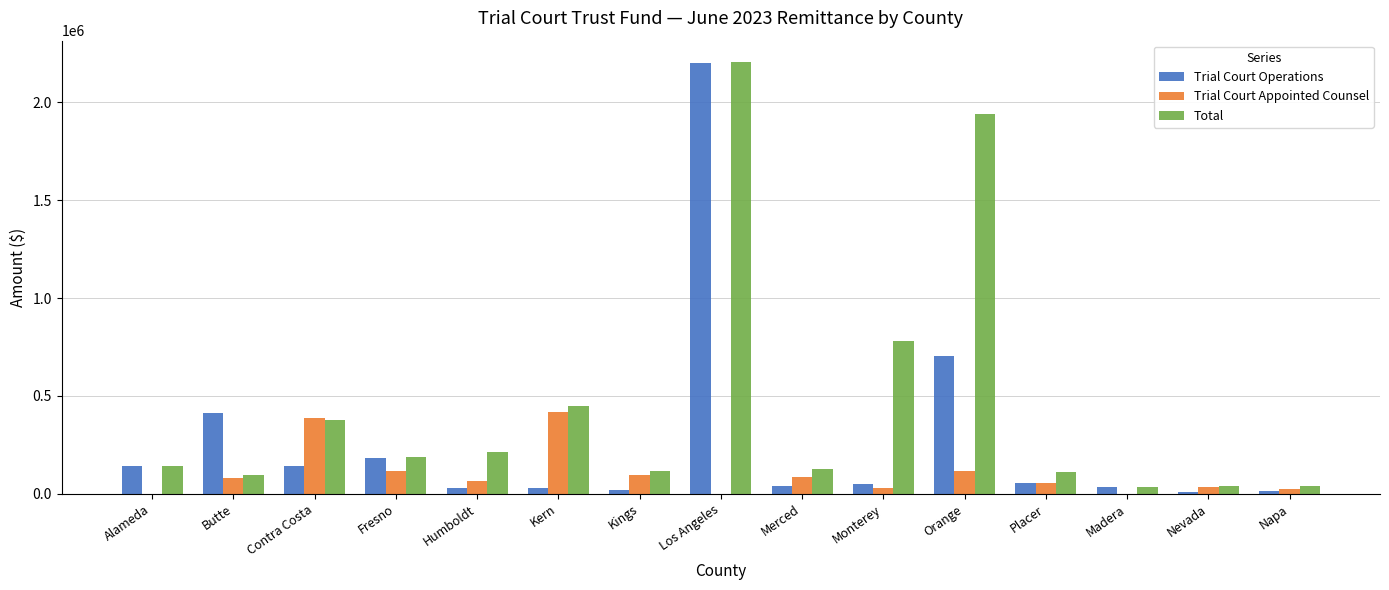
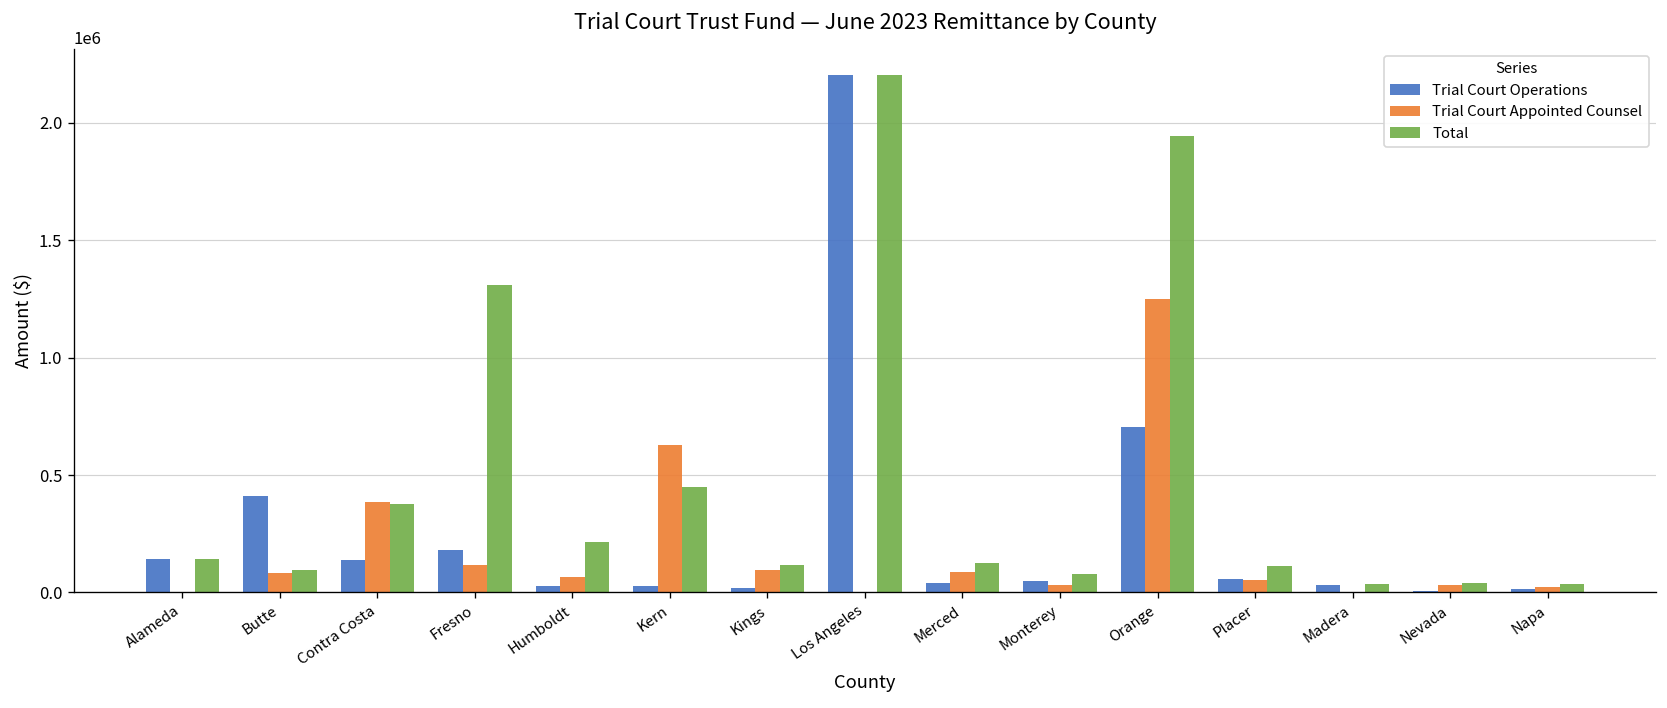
Total, Fresno: 190000 -> 1310000
Trial Court Appointed Counsel, Kern: 420000 -> 630000
Total, Monterey: 780000 -> 80000
Trial Court Appointed Counsel, Orange: 120000 -> 1250000
